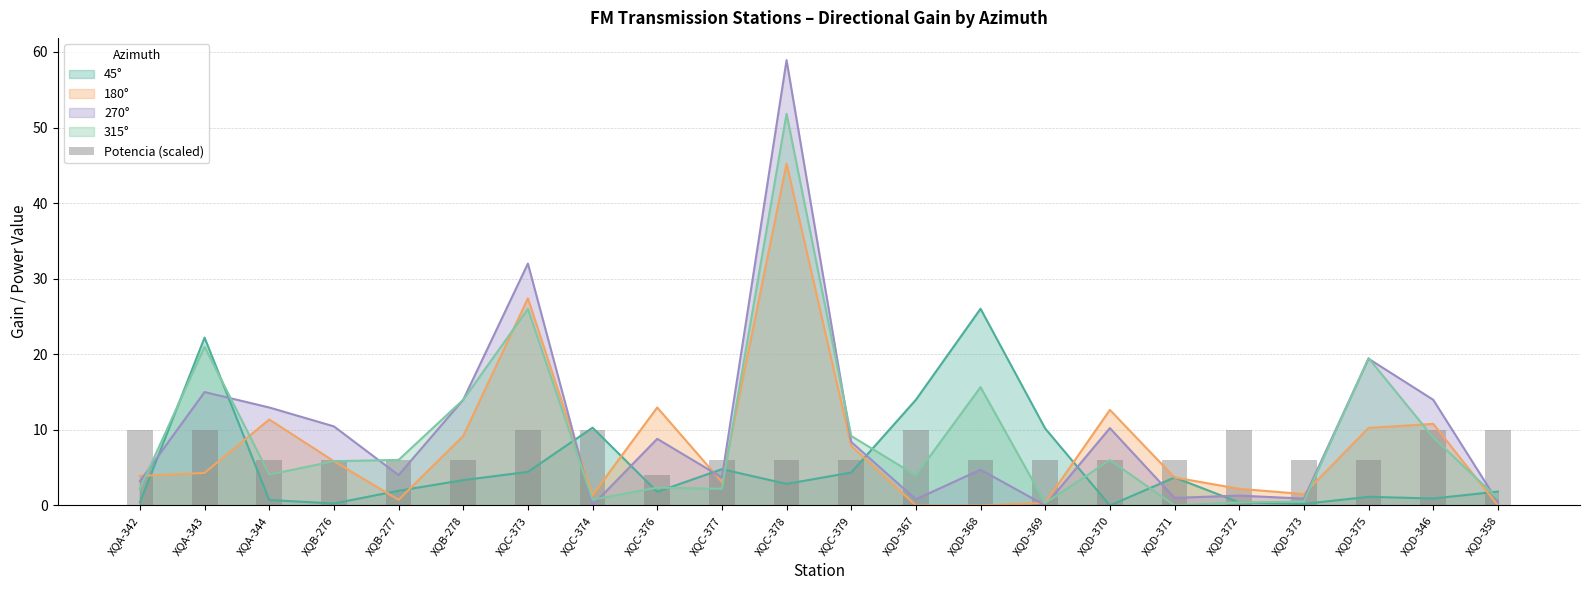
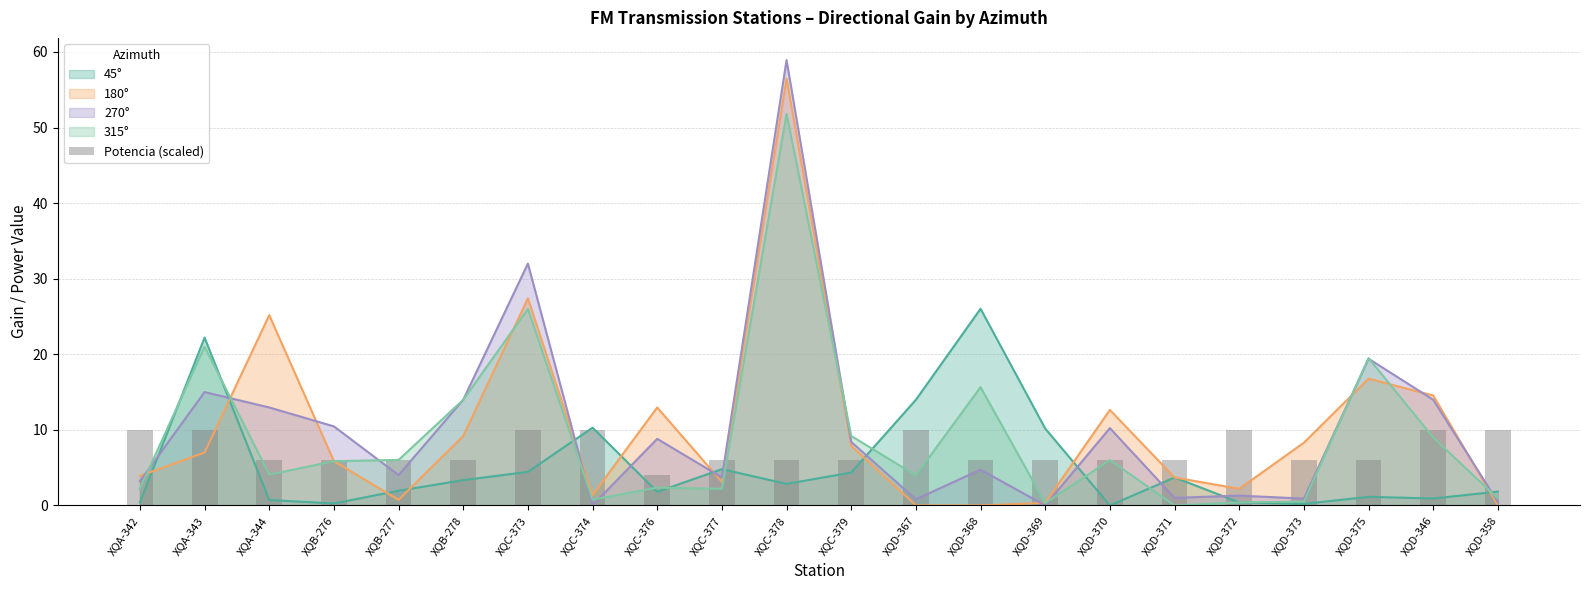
180°, XQA-343: 4 -> 7
180°, XQA-344: 11 -> 25
180°, XQC-378: 45 -> 56
180°, XQD-373: 2 -> 8
180°, XQD-375: 10 -> 17
180°, XQD-346: 11 -> 15
